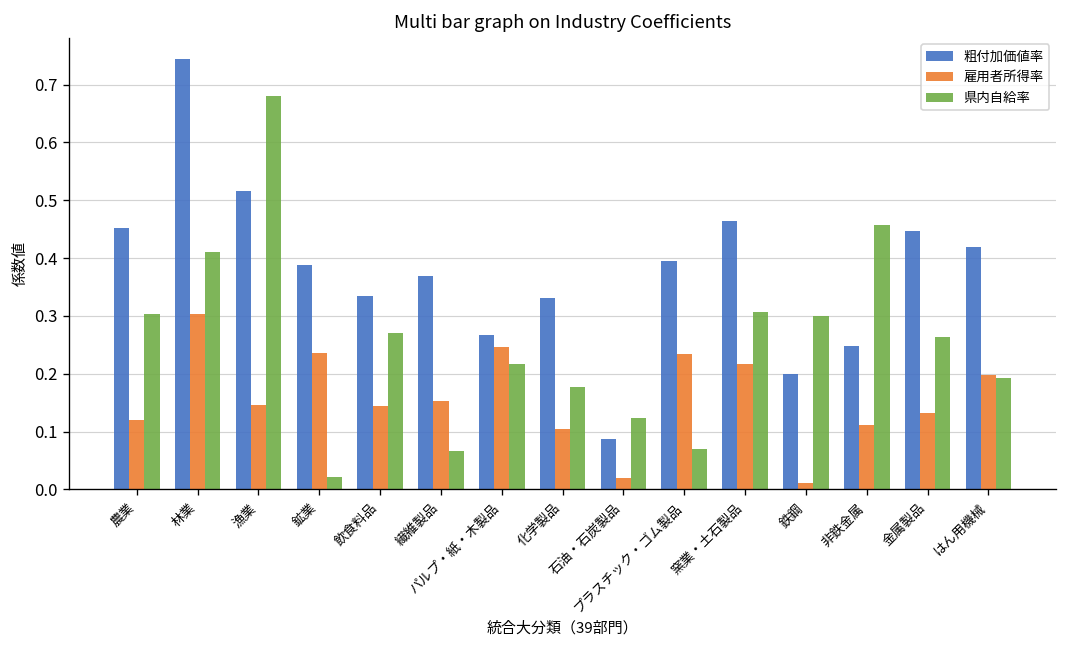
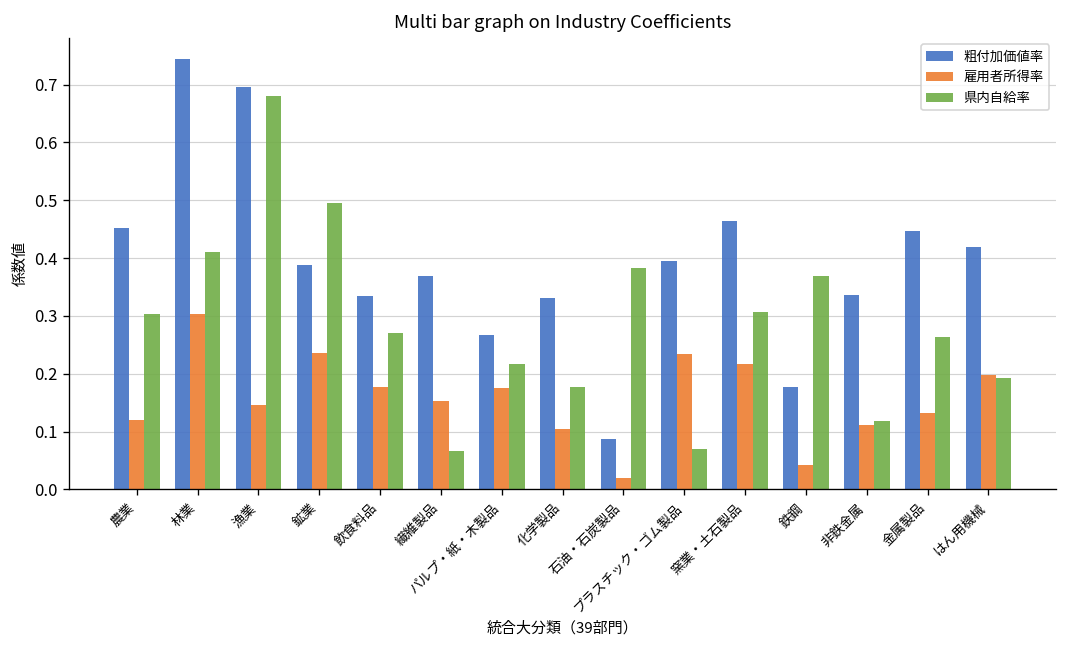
粗付加価値率, 漁業: 0.52 -> 0.70
県内自給率, 鉱業: 0.02 -> 0.49
雇用者所得率, 飲食料品: 0.14 -> 0.18
雇用者所得率, パルプ・紙・木製品: 0.25 -> 0.18
県内自給率, 石油・石炭製品: 0.12 -> 0.38
粗付加価値率, 鉄鋼: 0.20 -> 0.18
雇用者所得率, 鉄鋼: 0.01 -> 0.04
県内自給率, 鉄鋼: 0.30 -> 0.37
粗付加価値率, 非鉄金属: 0.25 -> 0.34
県内自給率, 非鉄金属: 0.46 -> 0.12
